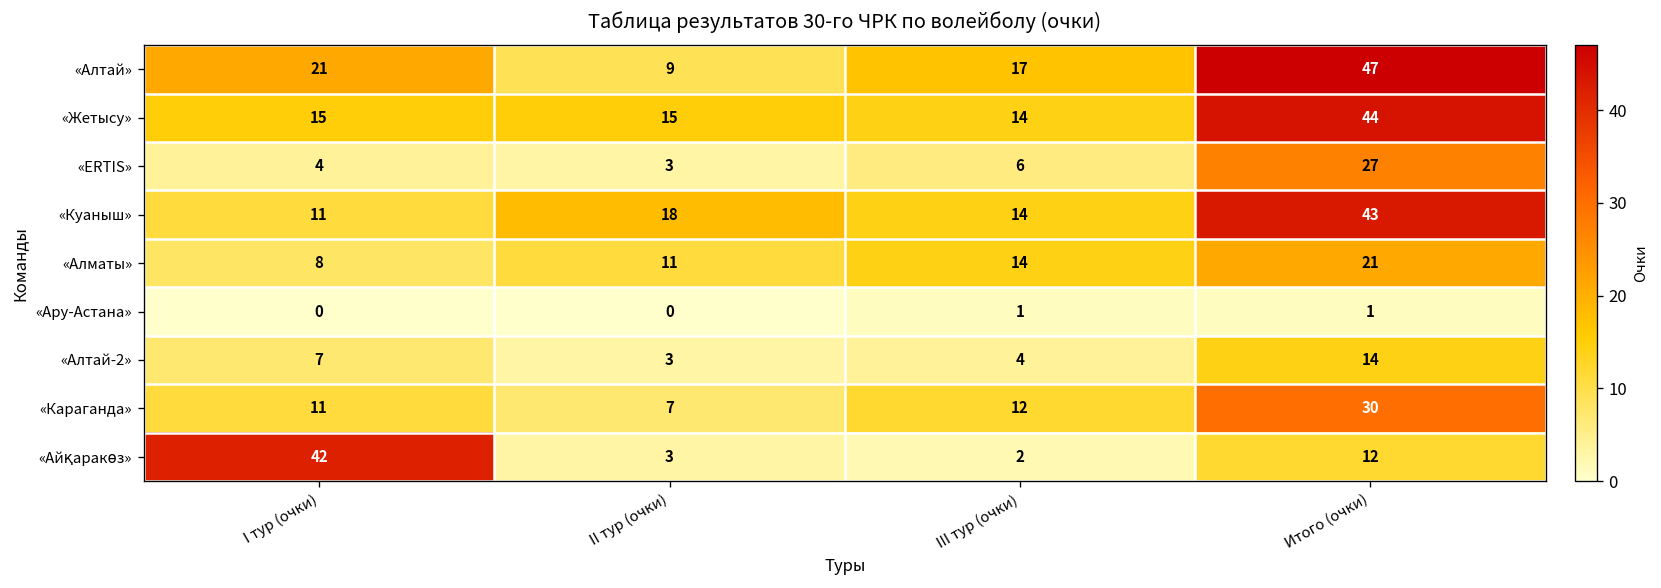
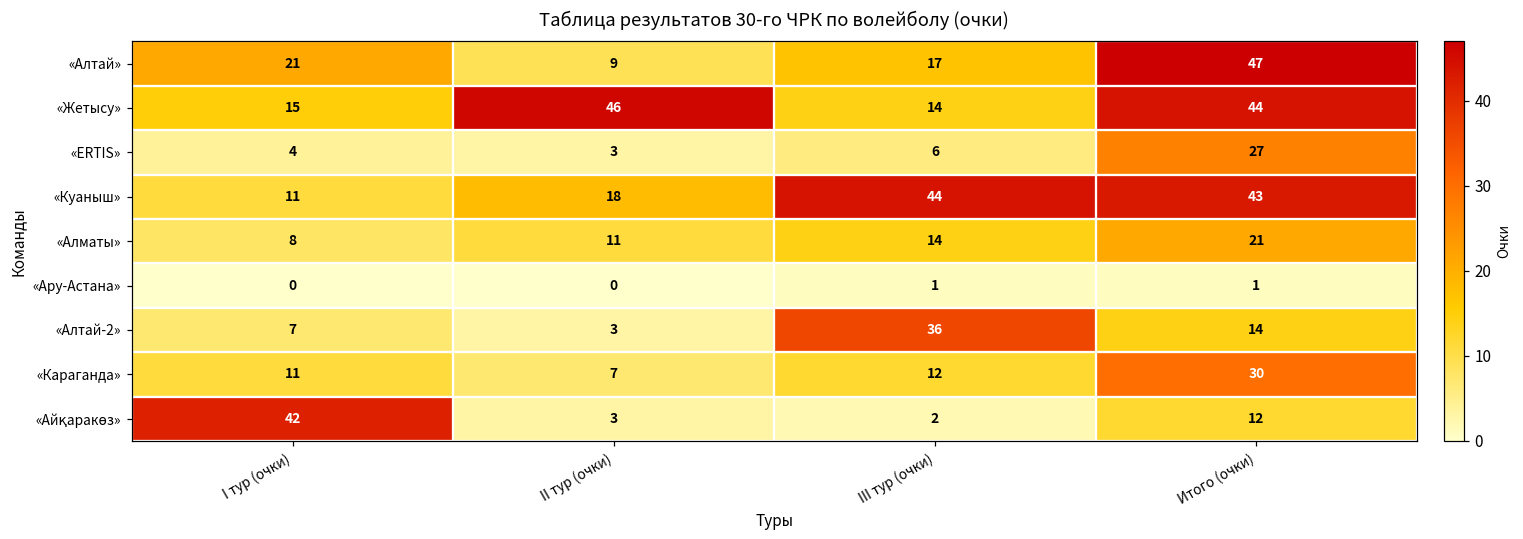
«Жетысу», II тур (очки): 15 -> 46
«Куаныш», III тур (очки): 14 -> 44
«Алтай-2», III тур (очки): 4 -> 36
